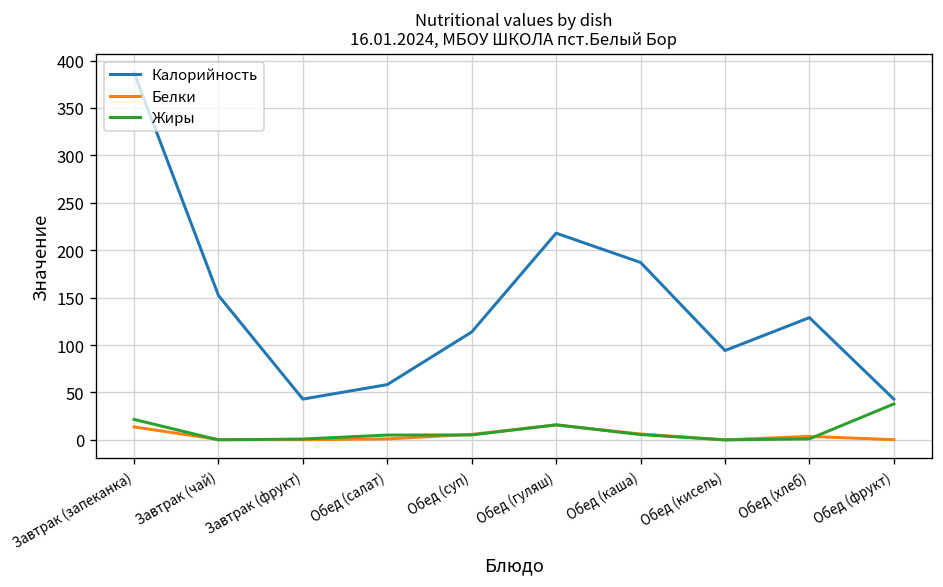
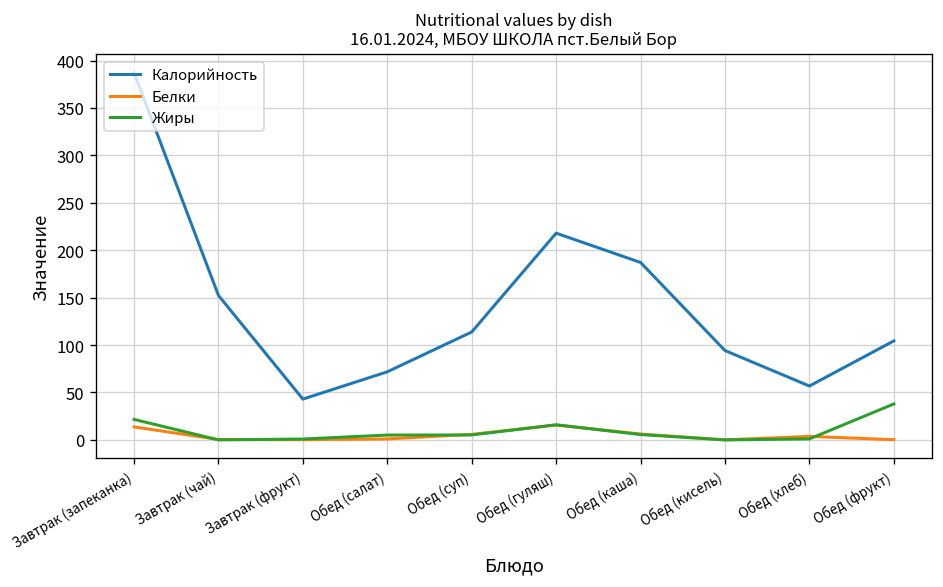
Калорийность, Обед (салат): 60 -> 70
Калорийность, Обед (хлеб): 130 -> 60
Калорийность, Обед (фрукт): 40 -> 100
